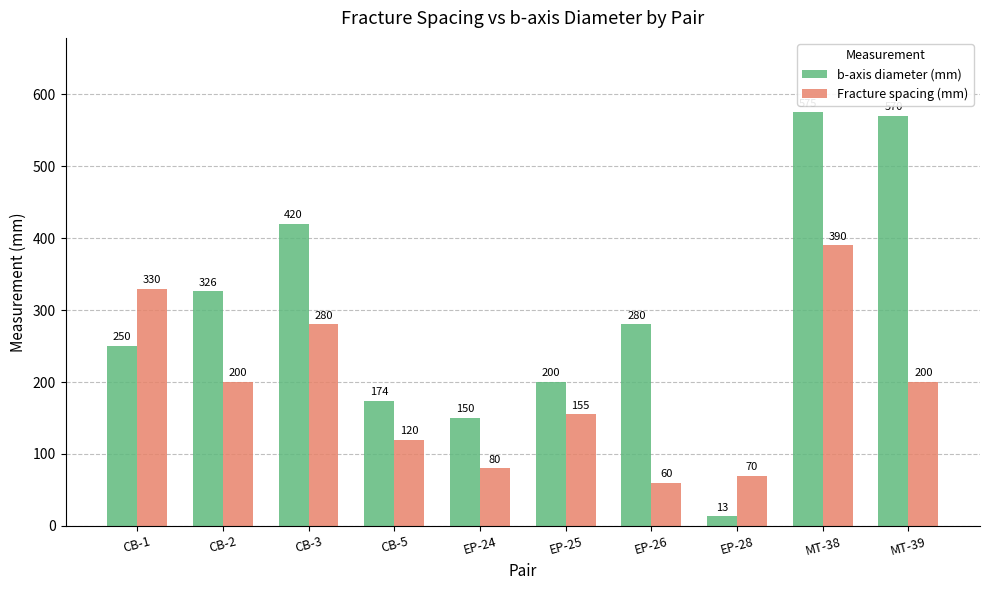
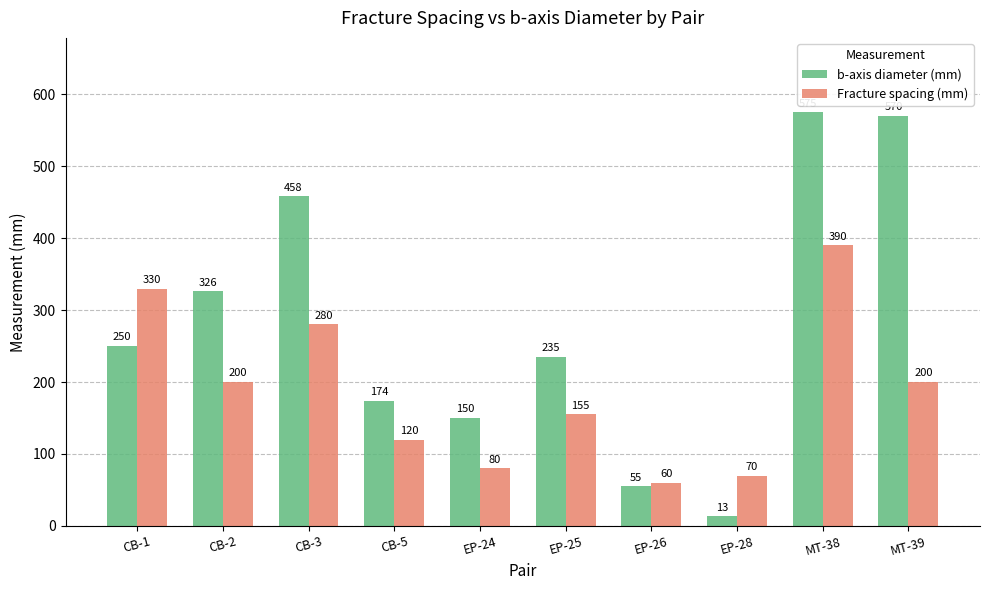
b-axis diameter (mm), CB-3: 420 -> 458
b-axis diameter (mm), EP-25: 200 -> 235
b-axis diameter (mm), EP-26: 280 -> 55
